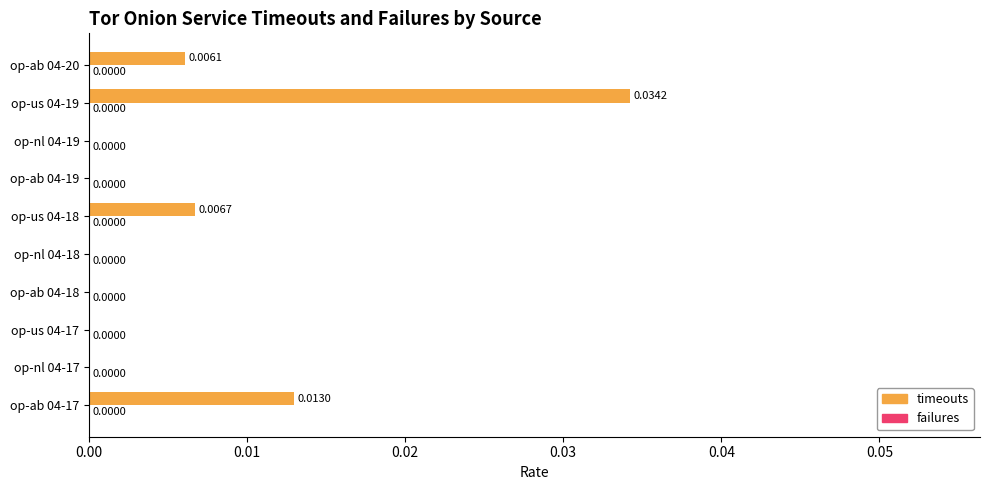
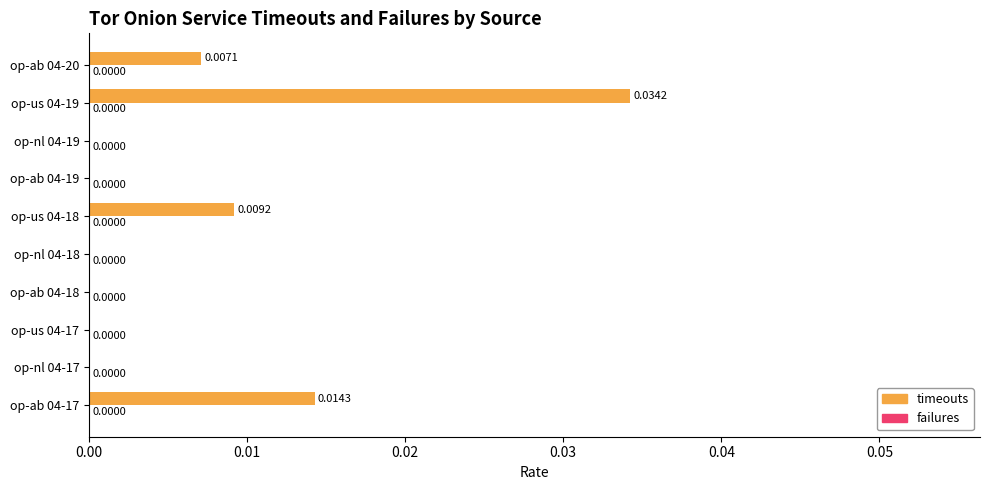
timeouts, op-ab 04-20: 0.0061 -> 0.0071
timeouts, op-us 04-18: 0.0067 -> 0.0092
timeouts, op-ab 04-17: 0.0130 -> 0.0143
